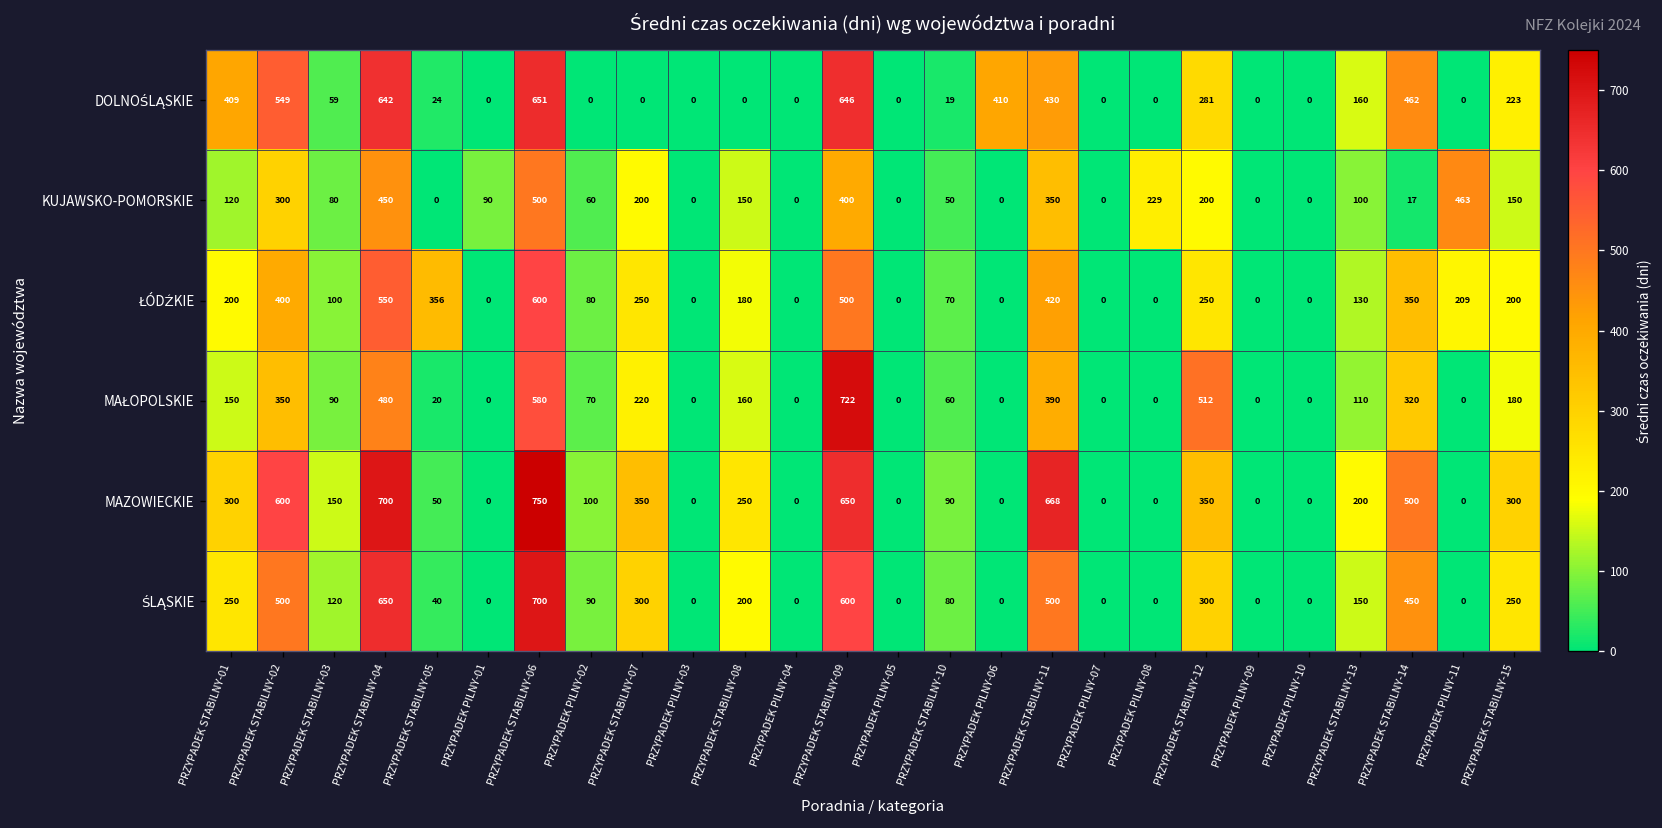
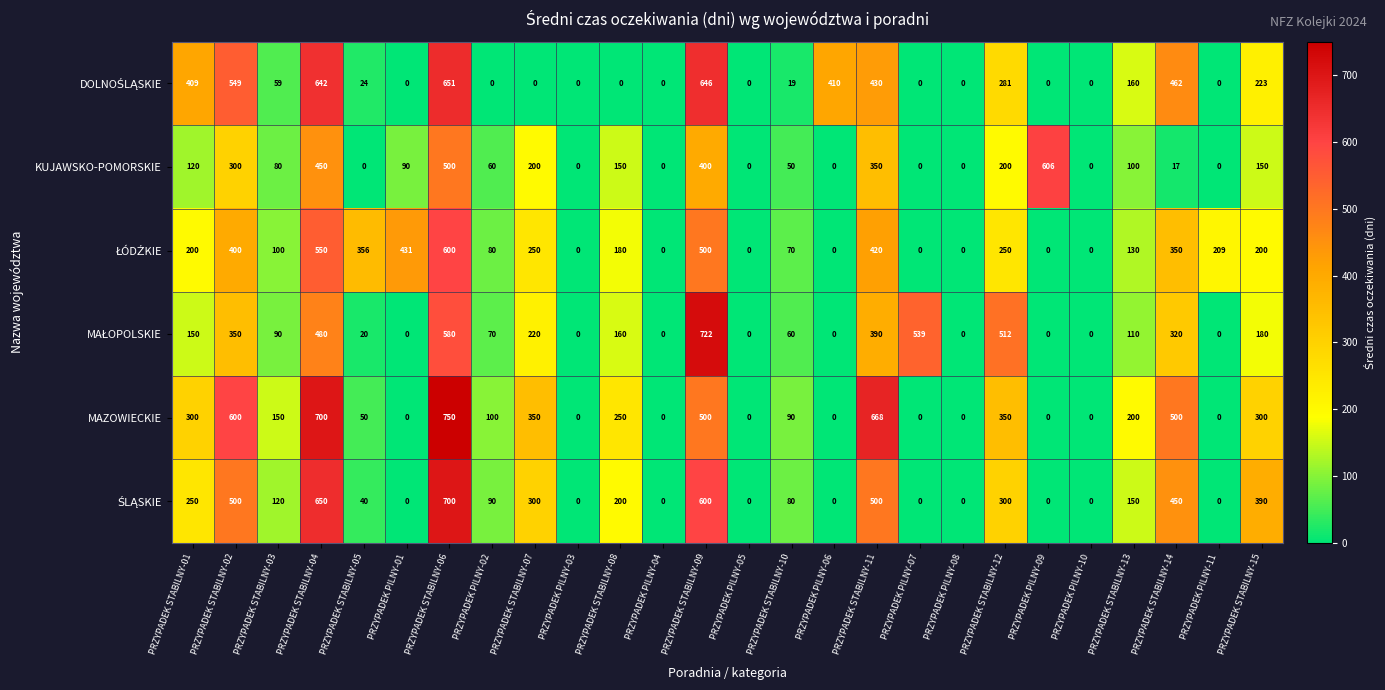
KUJAWSKO-POMORSKIE, PRZYPADEK PILNY-08: 229 -> 0
KUJAWSKO-POMORSKIE, PRZYPADEK PILNY-09: 0 -> 606
KUJAWSKO-POMORSKIE, PRZYPADEK PILNY-11: 463 -> 0
ŁÓDŹKIE, PRZYPADEK PILNY-01: 0 -> 431
MAŁOPOLSKIE, PRZYPADEK PILNY-07: 0 -> 539
MAZOWIECKIE, PRZYPADEK STABILNY-09: 650 -> 500
ŚLĄSKIE, PRZYPADEK STABILNY-15: 250 -> 390
